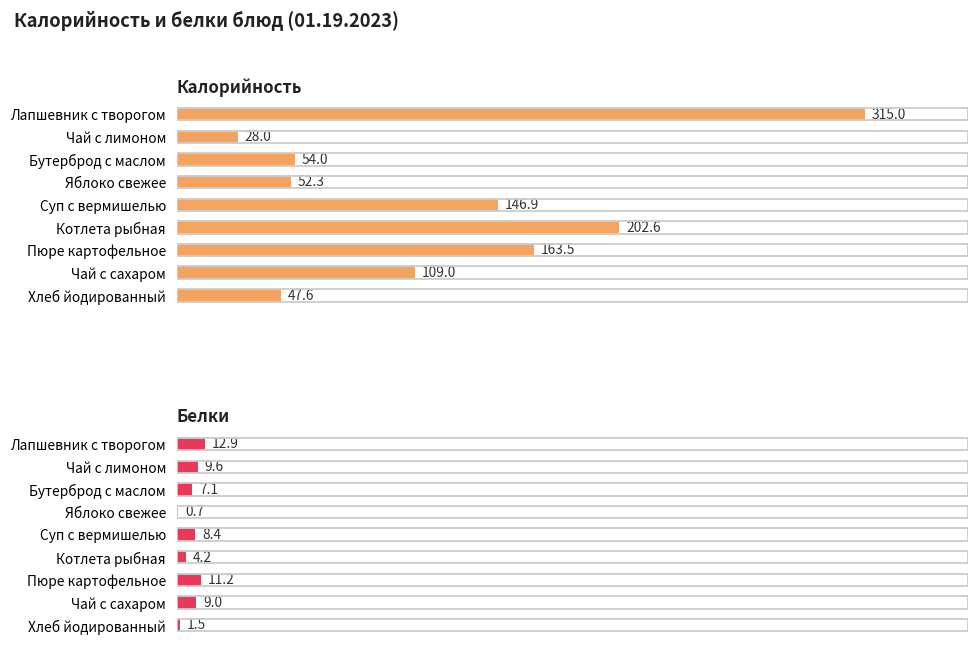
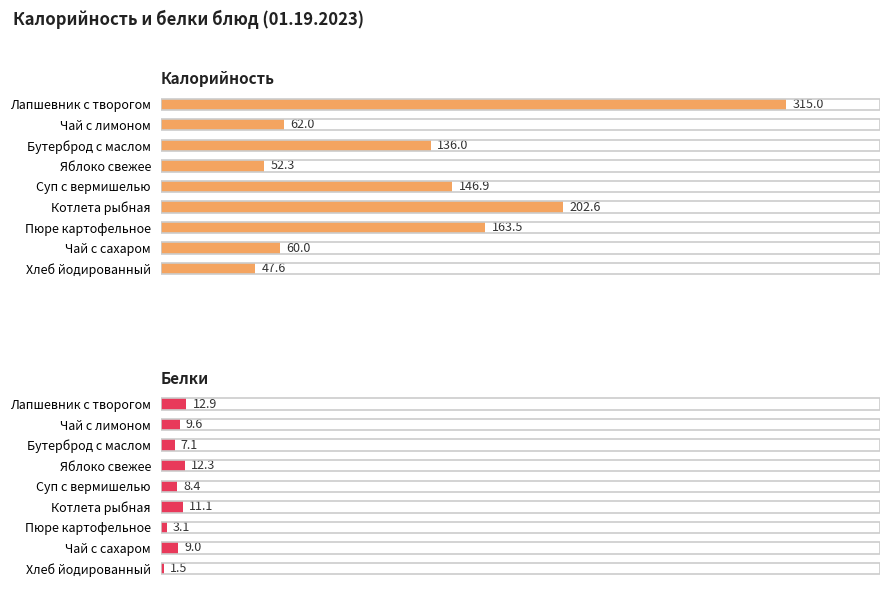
Калорийность, Чай с лимоном: 28.0 -> 62.0
Калорийность, Бутерброд с маслом: 54.0 -> 136.0
Калорийность, Чай с сахаром: 109.0 -> 60.0
Белки, Яблоко свежее: 0.7 -> 12.3
Белки, Котлета рыбная: 4.2 -> 11.1
Белки, Пюре картофельное: 11.2 -> 3.1
